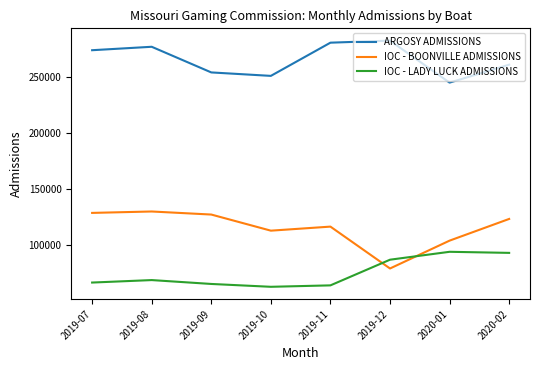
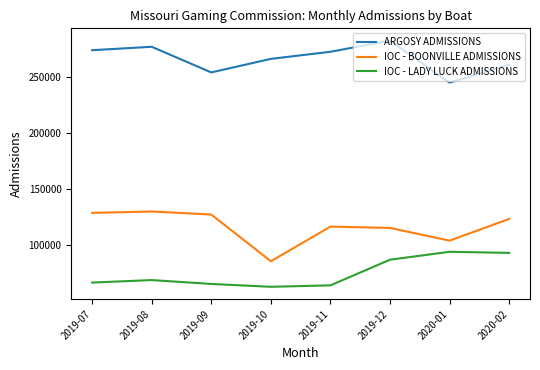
ARGOSY ADMISSIONS, 2019-10: 251000 -> 266000
IOC - BOONVILLE ADMISSIONS, 2019-10: 113000 -> 86000
ARGOSY ADMISSIONS, 2019-11: 281000 -> 272000
IOC - BOONVILLE ADMISSIONS, 2019-12: 79000 -> 115000
